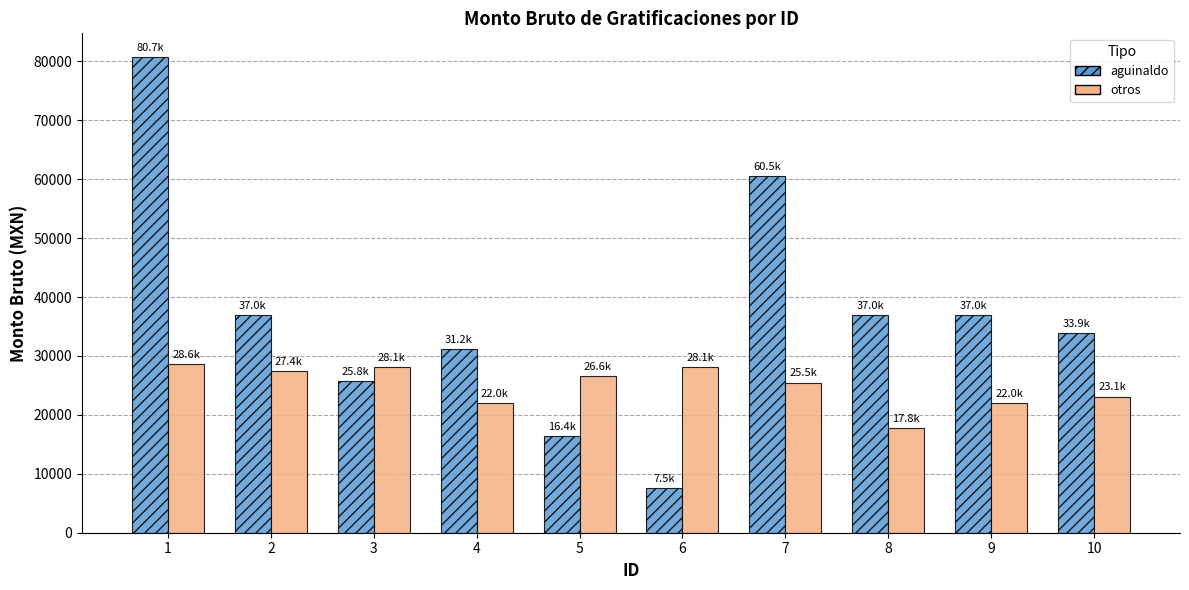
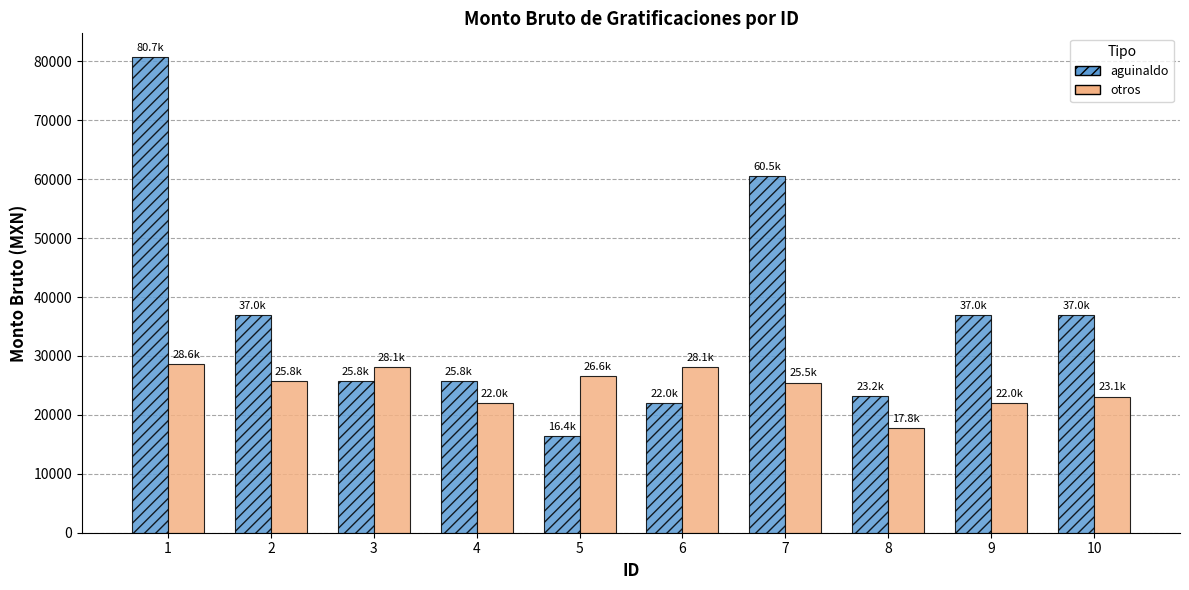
otros, 2: 27.4k -> 25.8k
aguinaldo, 4: 31.2k -> 25.8k
aguinaldo, 6: 7.5k -> 22.0k
aguinaldo, 8: 37.0k -> 23.2k
aguinaldo, 10: 33.9k -> 37.0k
